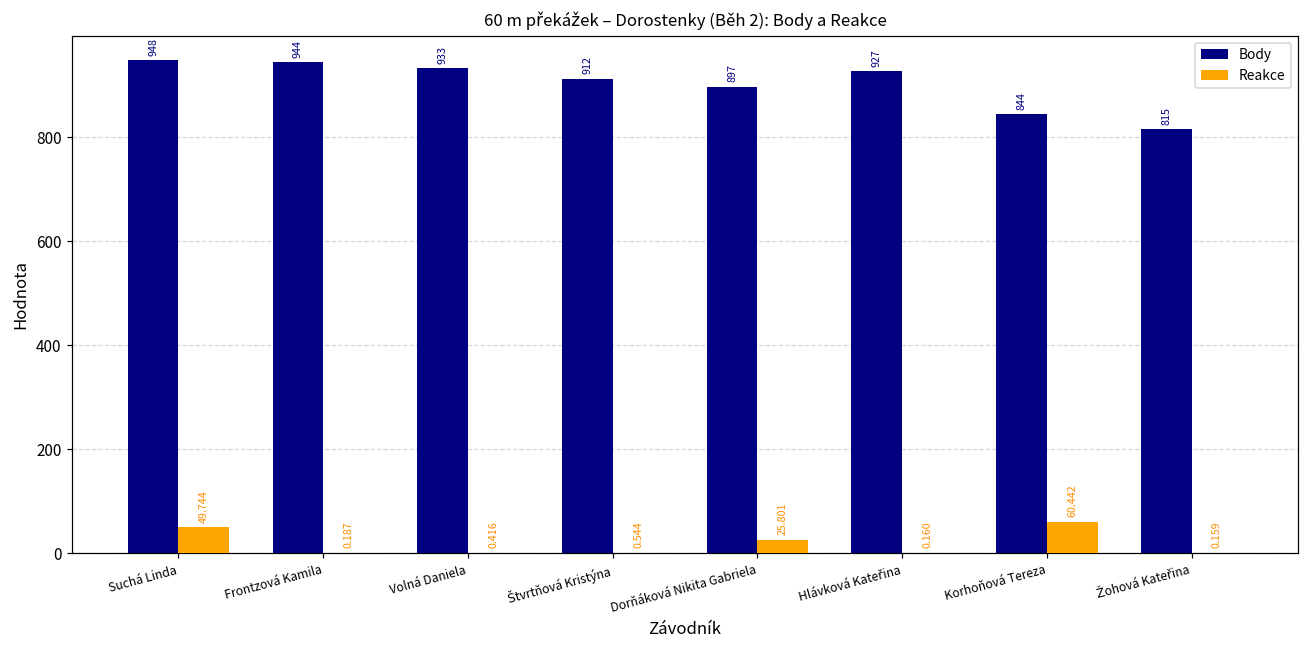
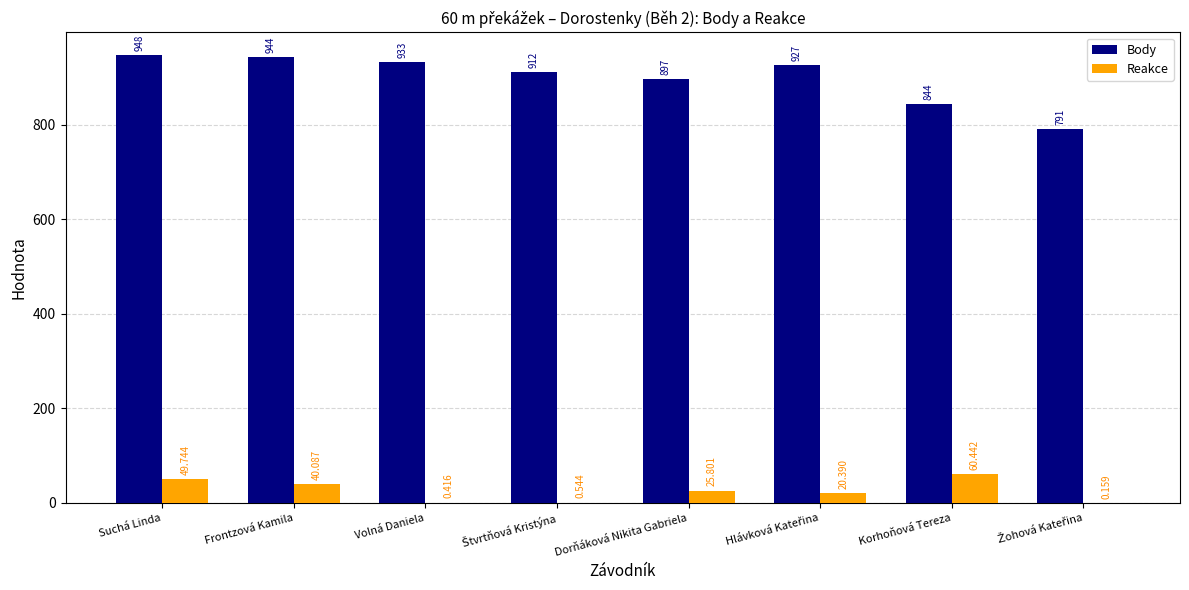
Reakce, Frontzová Kamila: 0.187 -> 40.087
Reakce, Hlávková Kateřina: 0.160 -> 20.390
Body, Žohová Kateřina: 815 -> 791
